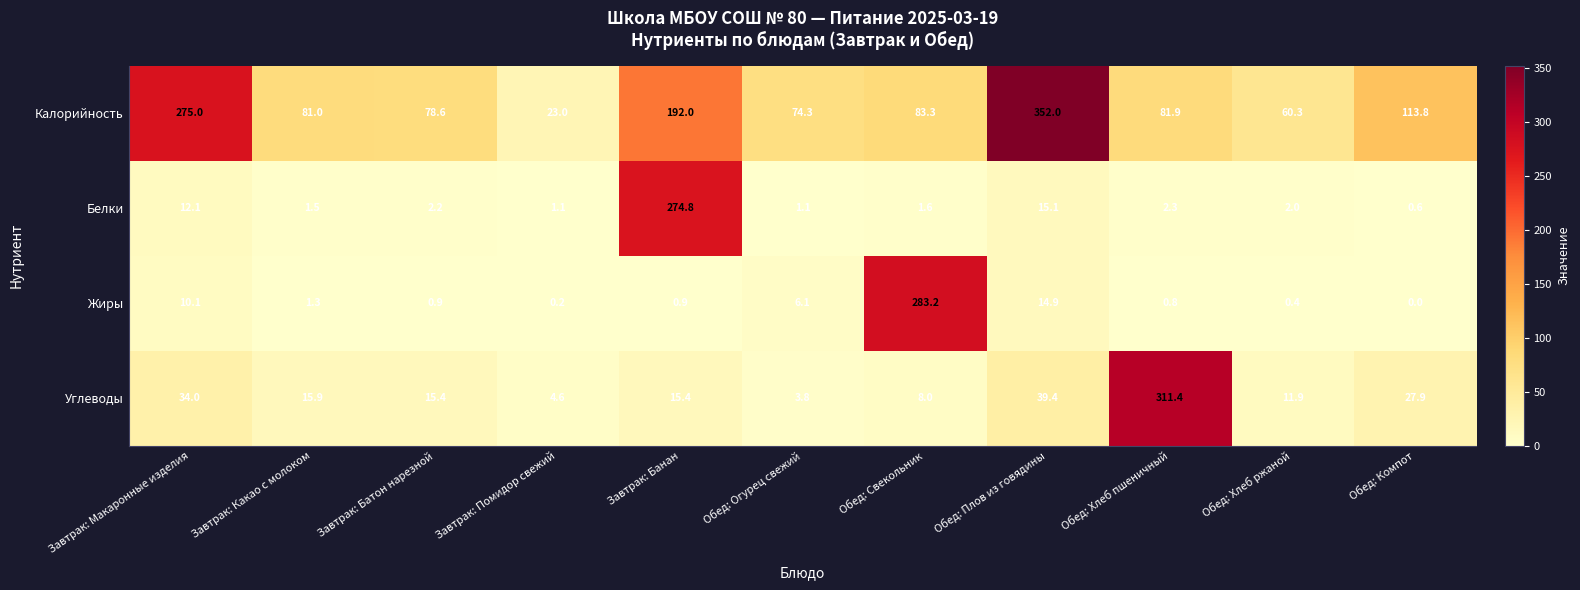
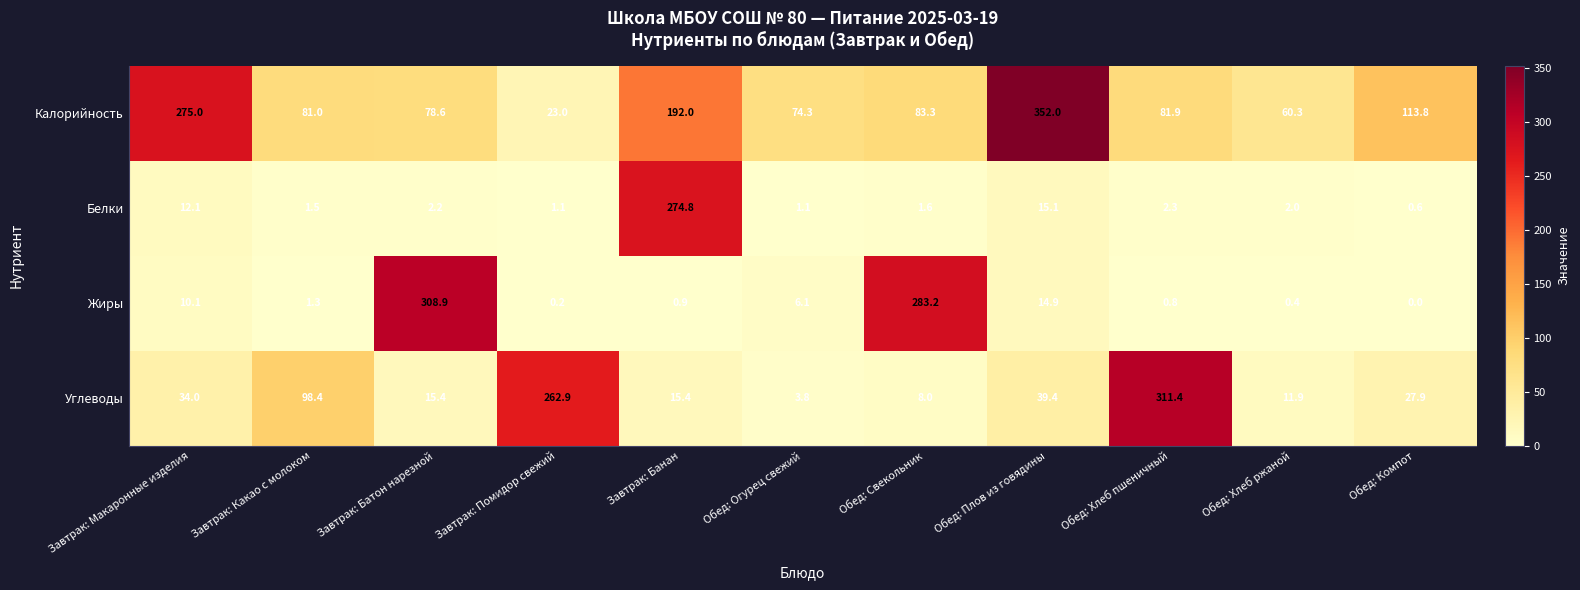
Жиры, Завтрак: Батон нарезной: 0.9 -> 308.9
Углеводы, Завтрак: Какао с молоком: 15.9 -> 98.4
Углеводы, Завтрак: Помидор свежий: 4.6 -> 262.9
